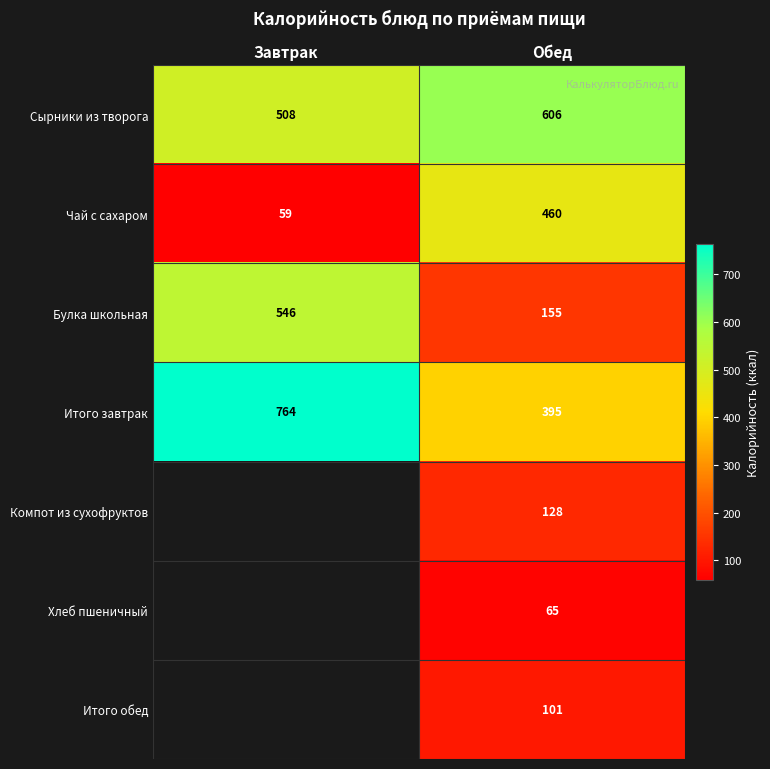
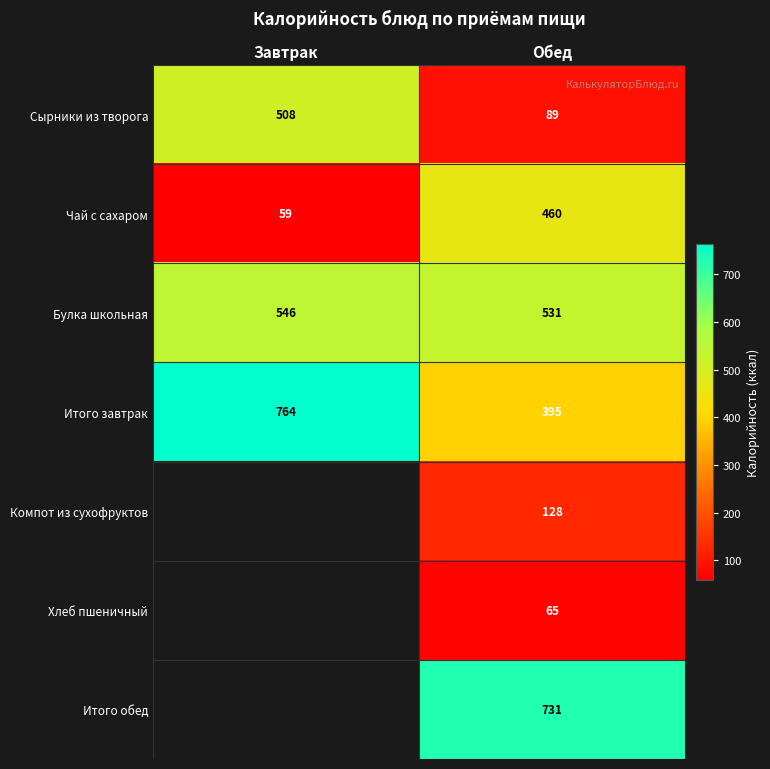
Сырники из творога, Обед: 606 -> 89
Булка школьная, Обед: 155 -> 531
Итого обед, Обед: 101 -> 731
